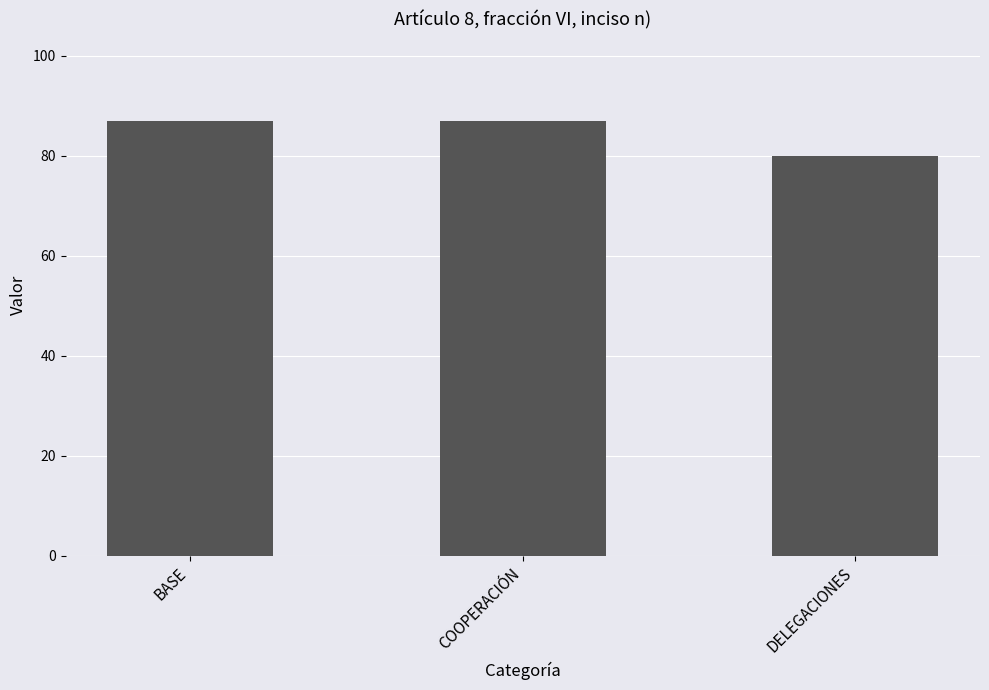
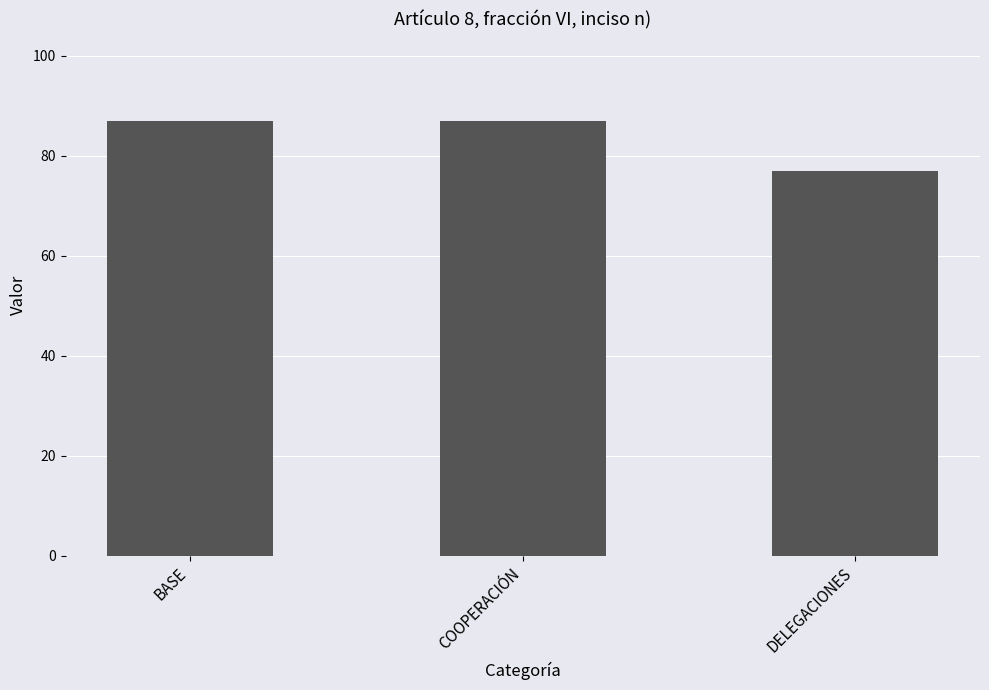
DELEGACIONES: 80 -> 77
